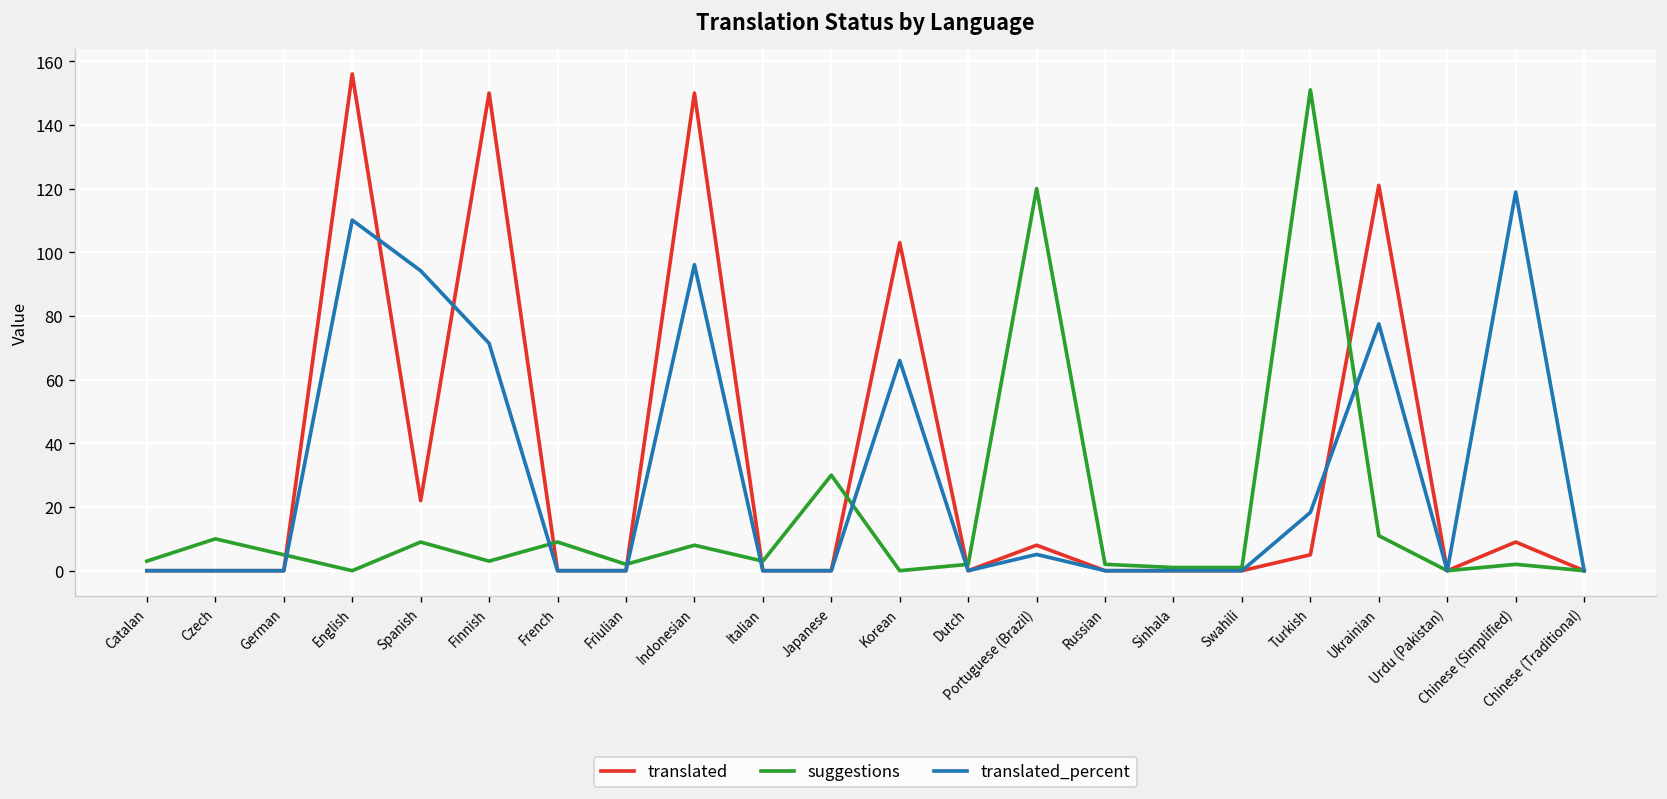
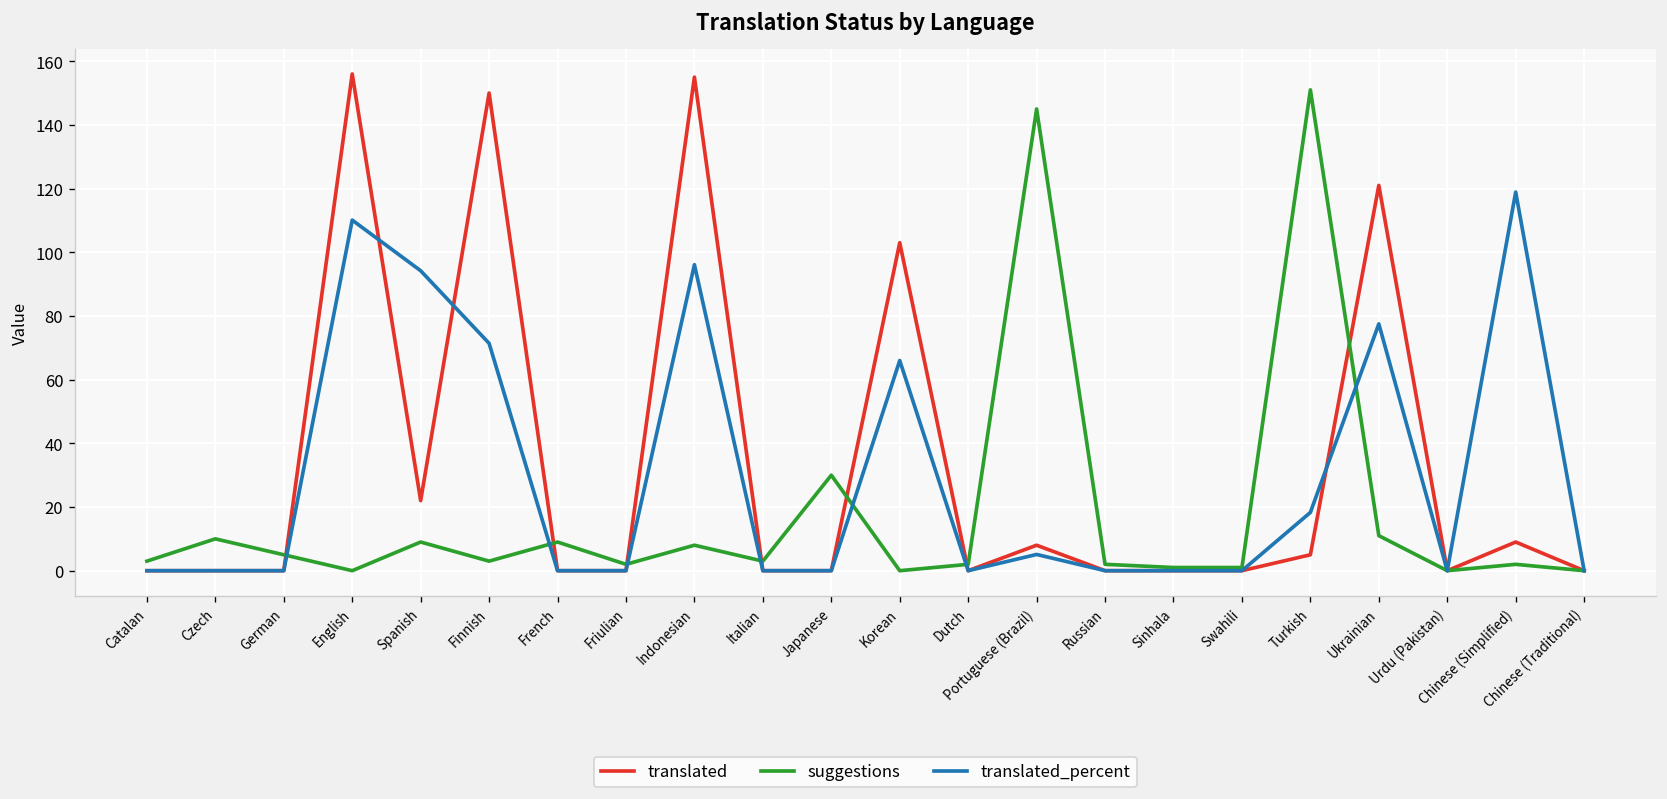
translated, Indonesian: 150 -> 155
suggestions, Portuguese (Brazil): 120 -> 145
